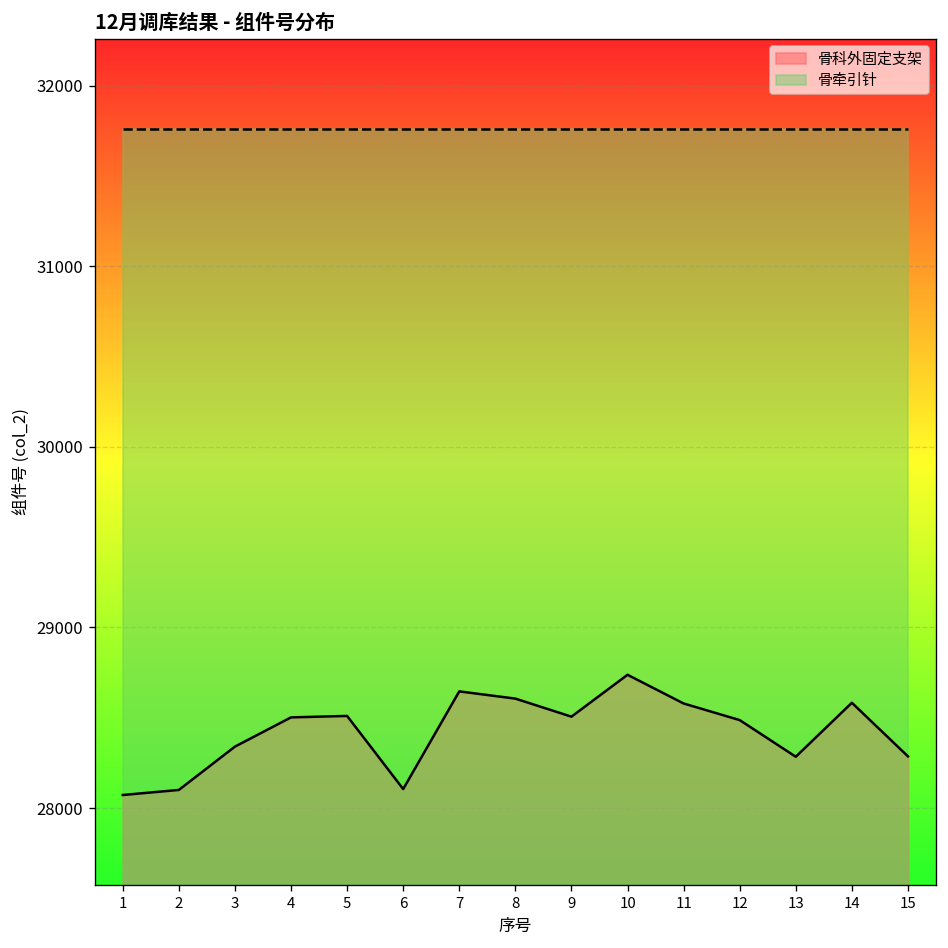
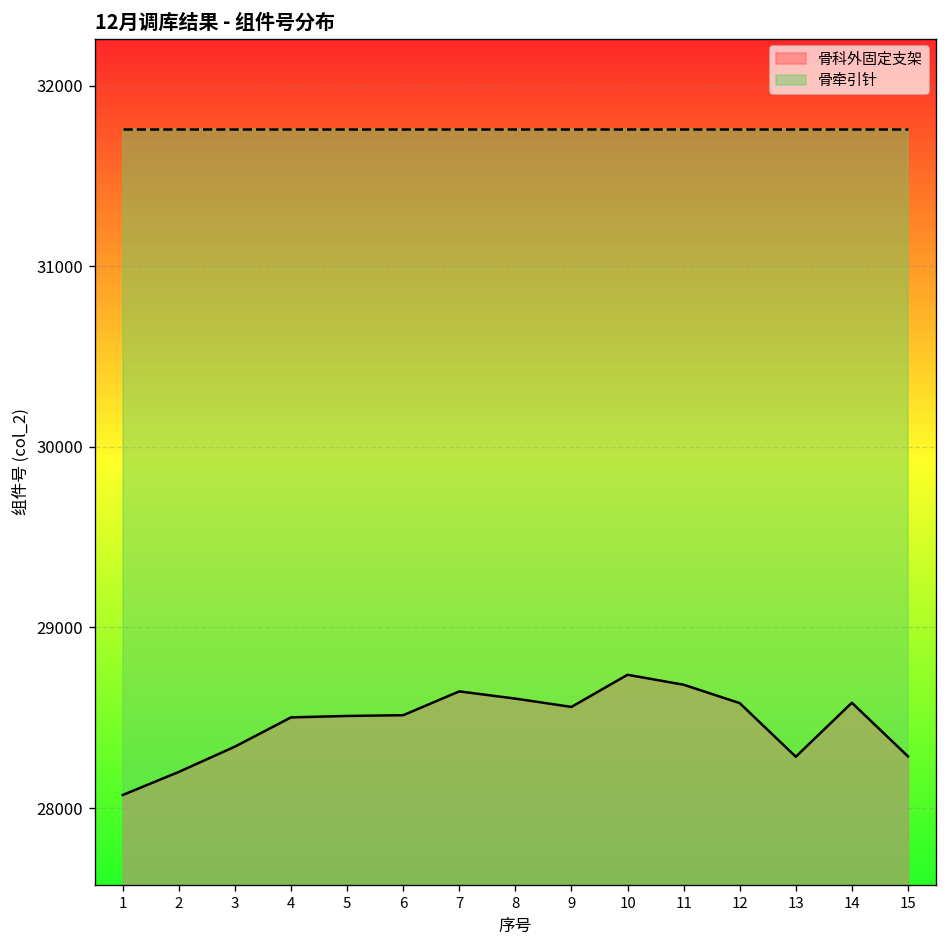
骨科外固定支架, 2: 28100 -> 28200
骨科外固定支架, 6: 28110 -> 28510
骨科外固定支架, 9: 28510 -> 28560
骨科外固定支架, 11: 28580 -> 28680
骨科外固定支架, 12: 28490 -> 28580
